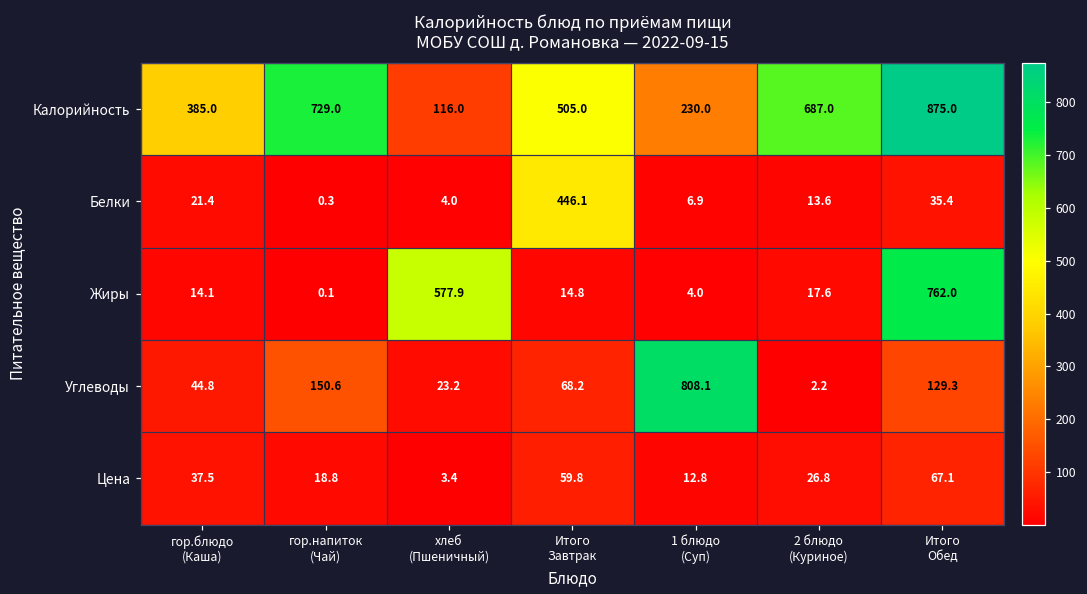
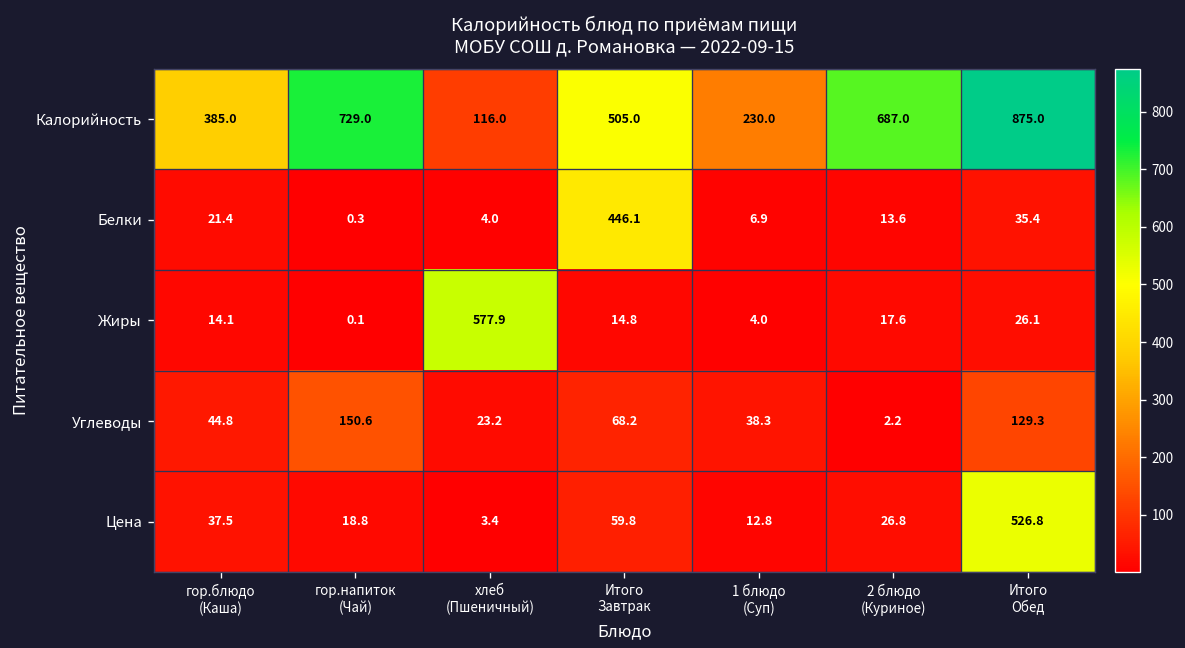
Жиры, Итого Обед: 762.0 -> 26.1
Углеводы, 1 блюдо (Суп): 808.1 -> 38.3
Цена, Итого Обед: 67.1 -> 526.8
